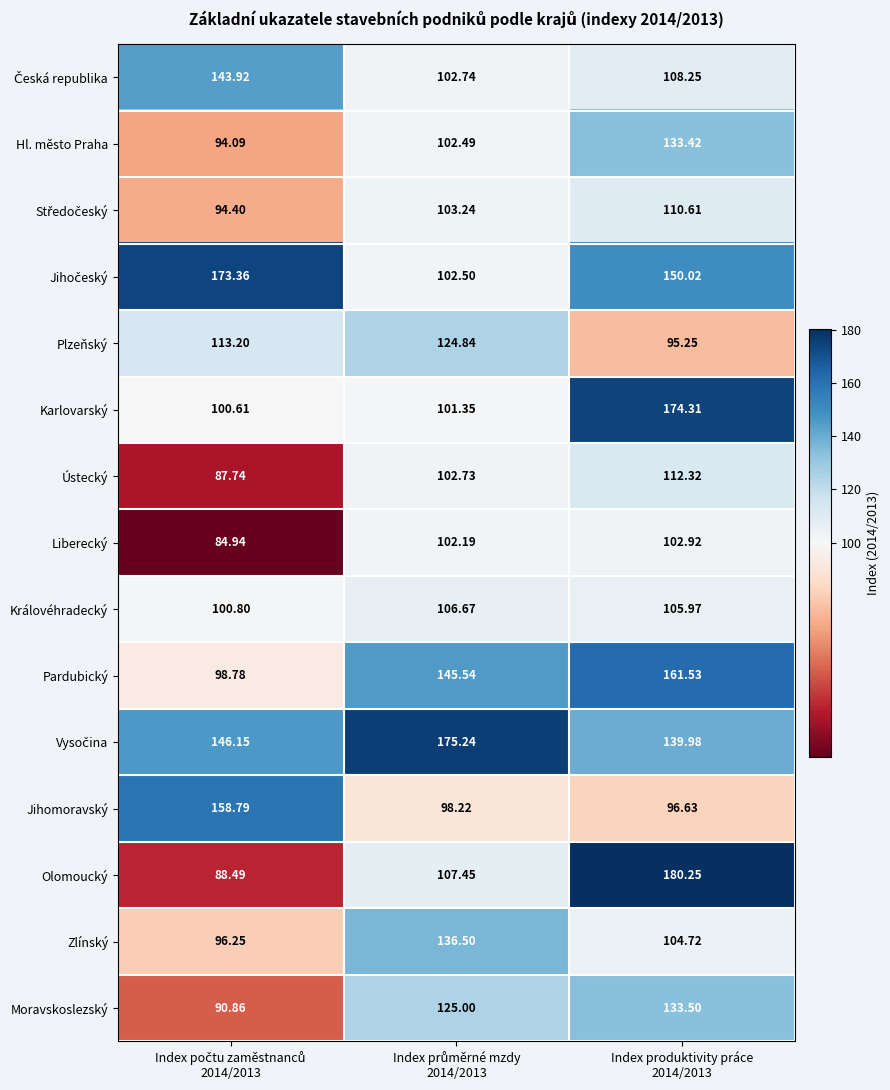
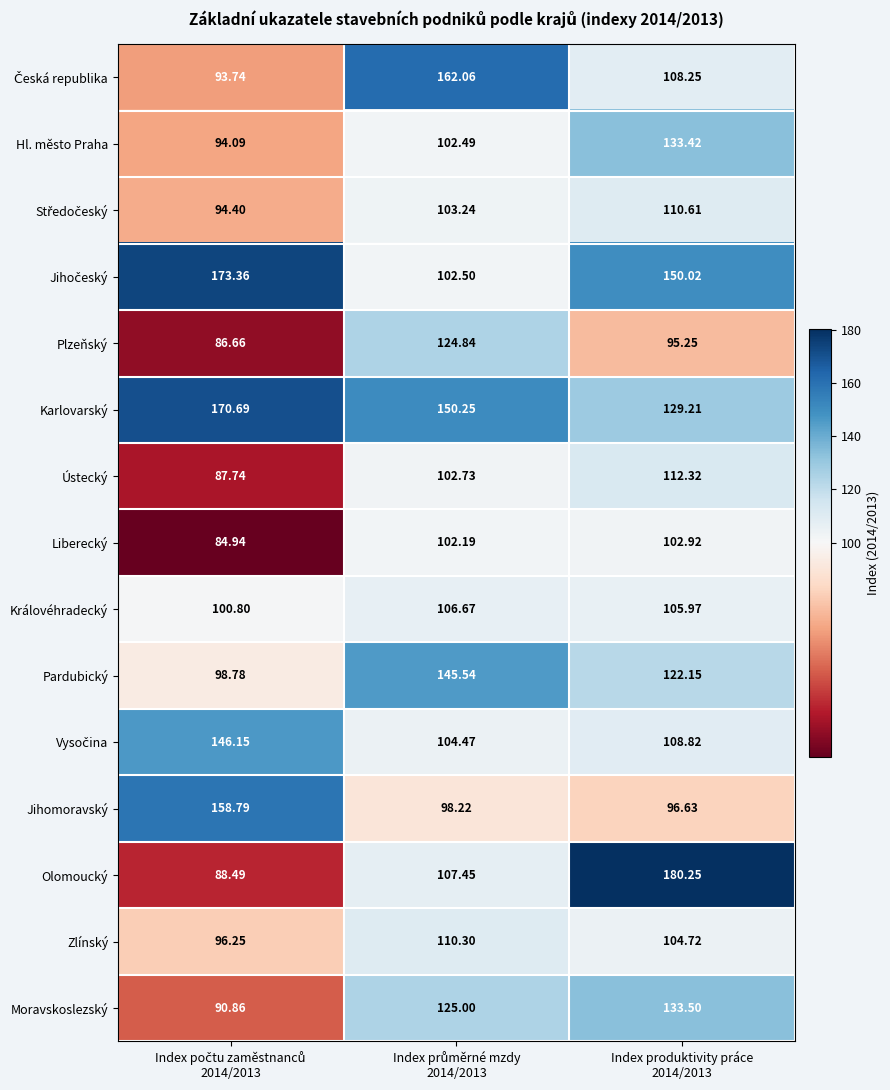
Česká republika, Index počtu zaměstnanců 2014/2013: 143.92 -> 93.74
Česká republika, Index průměrné mzdy 2014/2013: 102.74 -> 162.06
Plzeňský, Index počtu zaměstnanců 2014/2013: 113.20 -> 86.66
Karlovarský, Index počtu zaměstnanců 2014/2013: 100.61 -> 170.69
Karlovarský, Index průměrné mzdy 2014/2013: 101.35 -> 150.25
Karlovarský, Index produktivity práce 2014/2013: 174.31 -> 129.21
Pardubický, Index produktivity práce 2014/2013: 161.53 -> 122.15
Vysočina, Index průměrné mzdy 2014/2013: 175.24 -> 104.47
Vysočina, Index produktivity práce 2014/2013: 139.98 -> 108.82
Zlínský, Index průměrné mzdy 2014/2013: 136.50 -> 110.30
